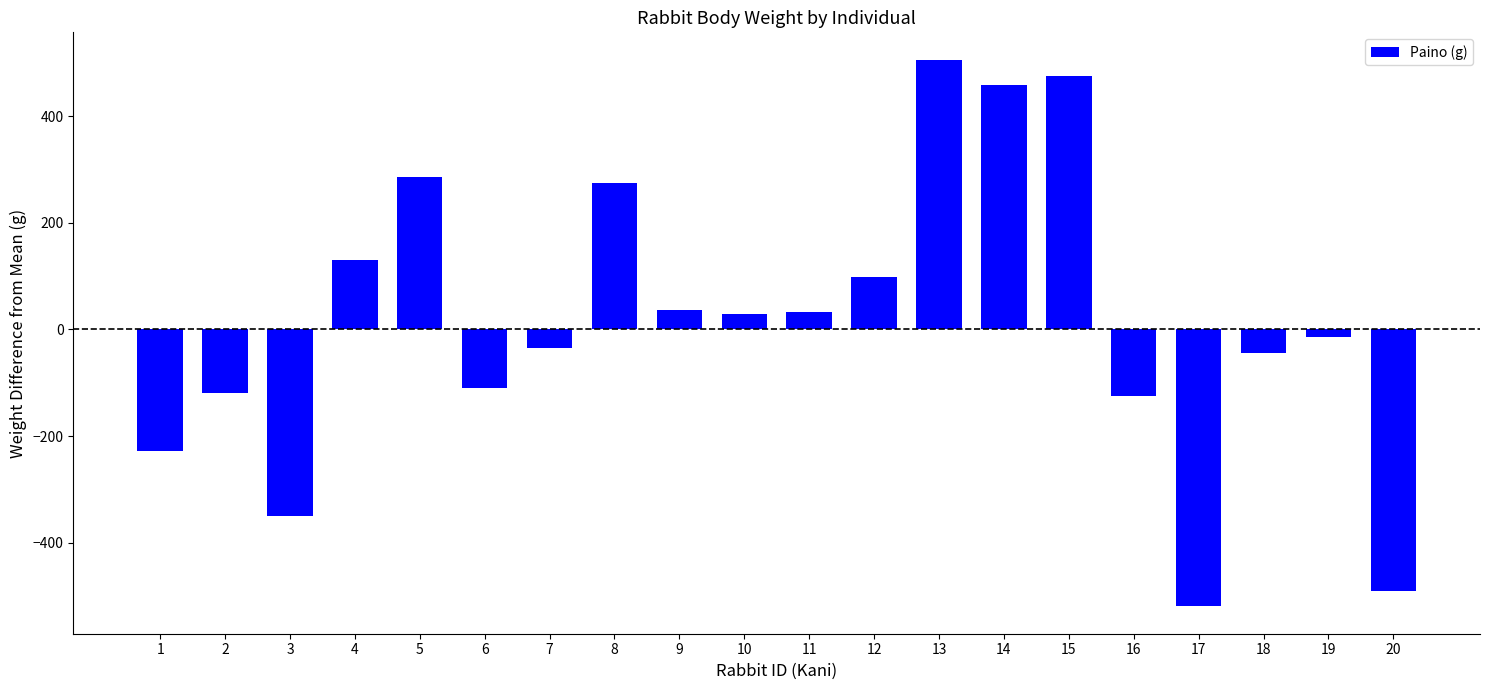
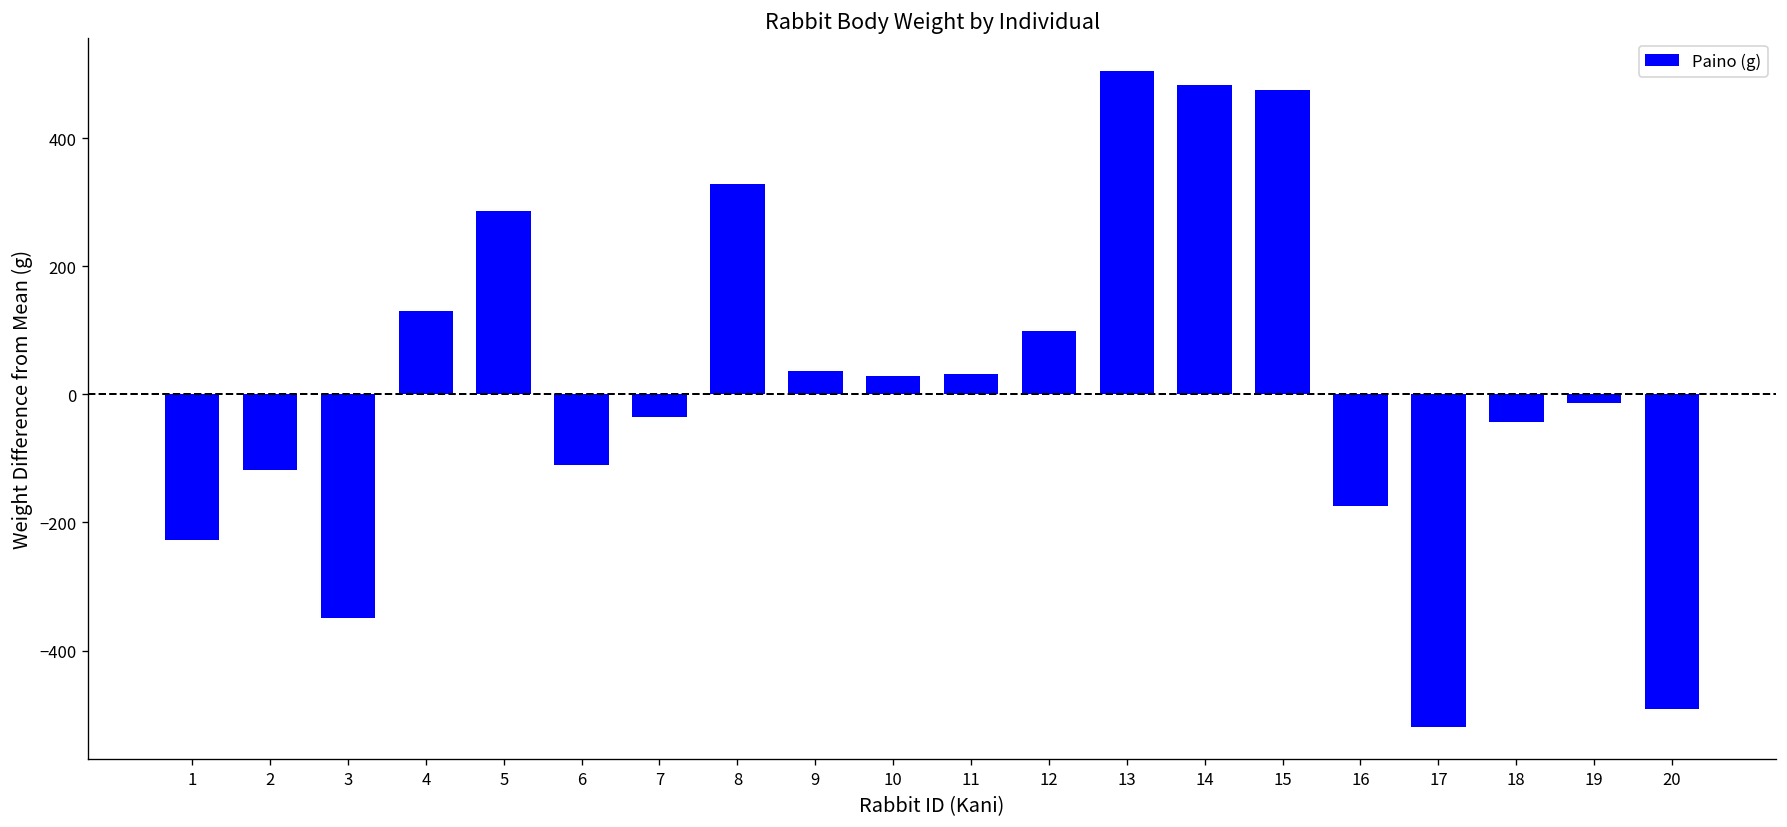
8: 280 -> 330
14: 460 -> 480
16: -130 -> -170
